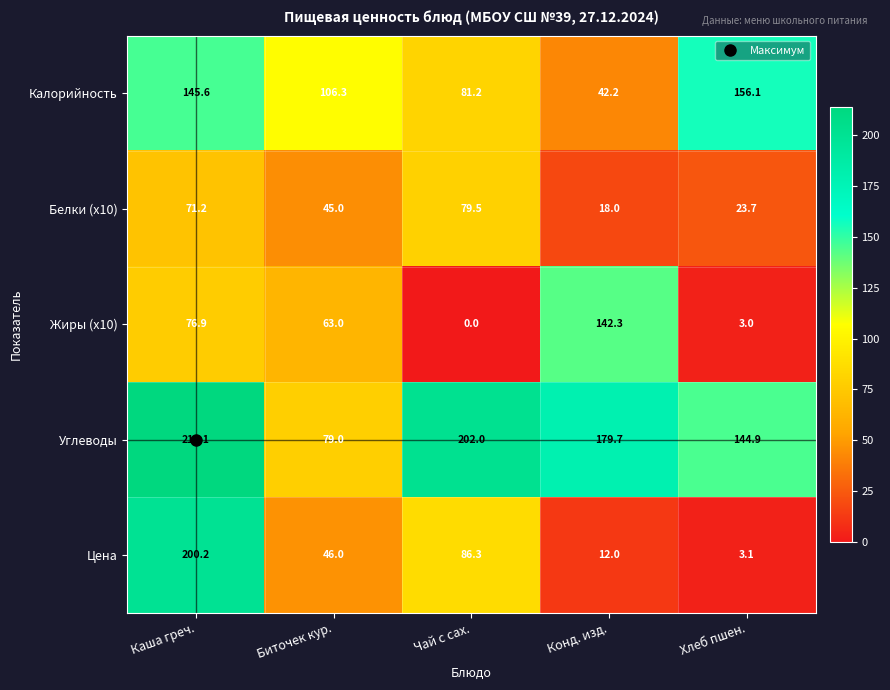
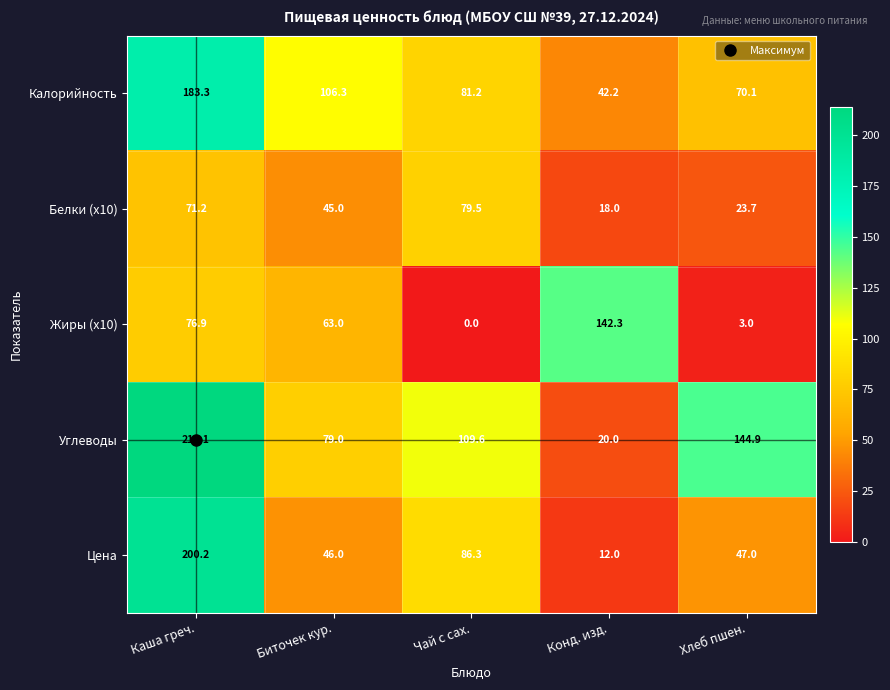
Калорийность, Каша греч.: 145.6 -> 183.3
Калорийность, Хлеб пшен.: 156.1 -> 70.1
Углеводы, Чай с сах.: 202.0 -> 109.6
Углеводы, Конд. изд.: 179.7 -> 20.0
Цена, Хлеб пшен.: 3.1 -> 47.0
